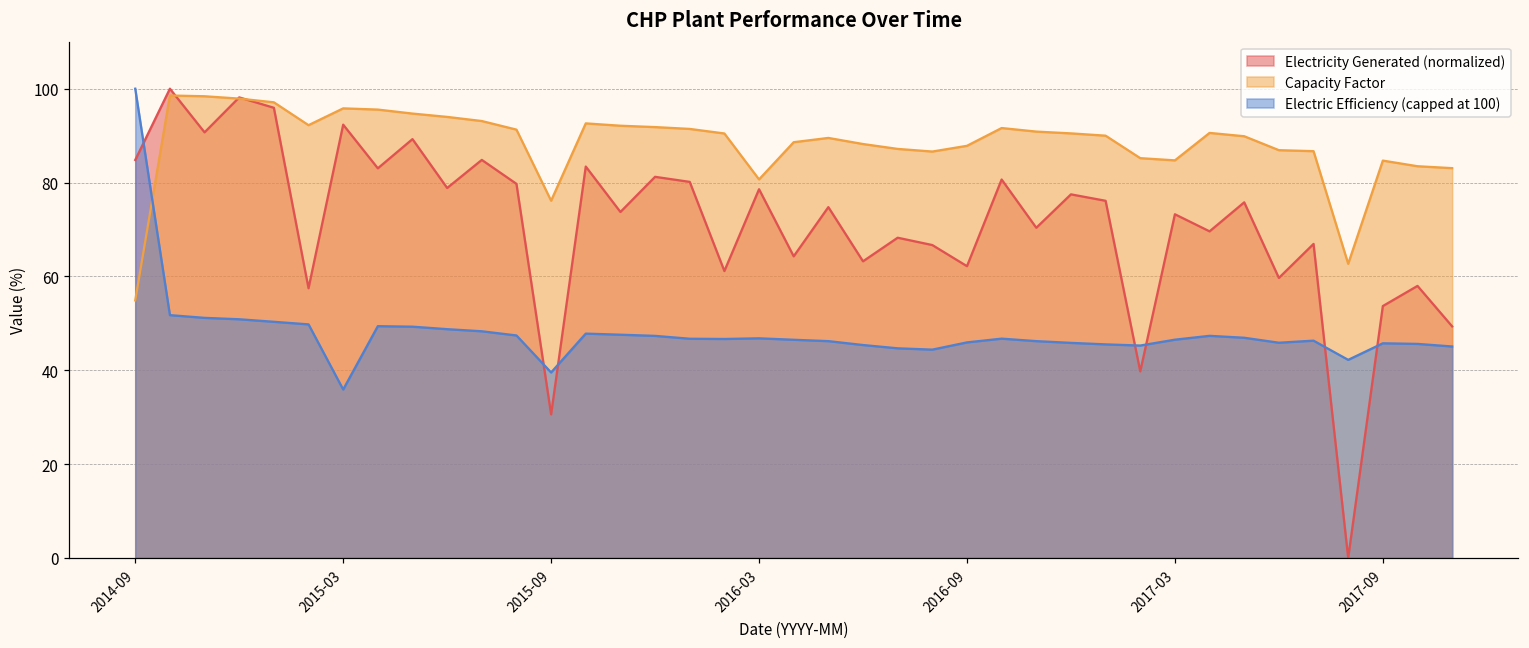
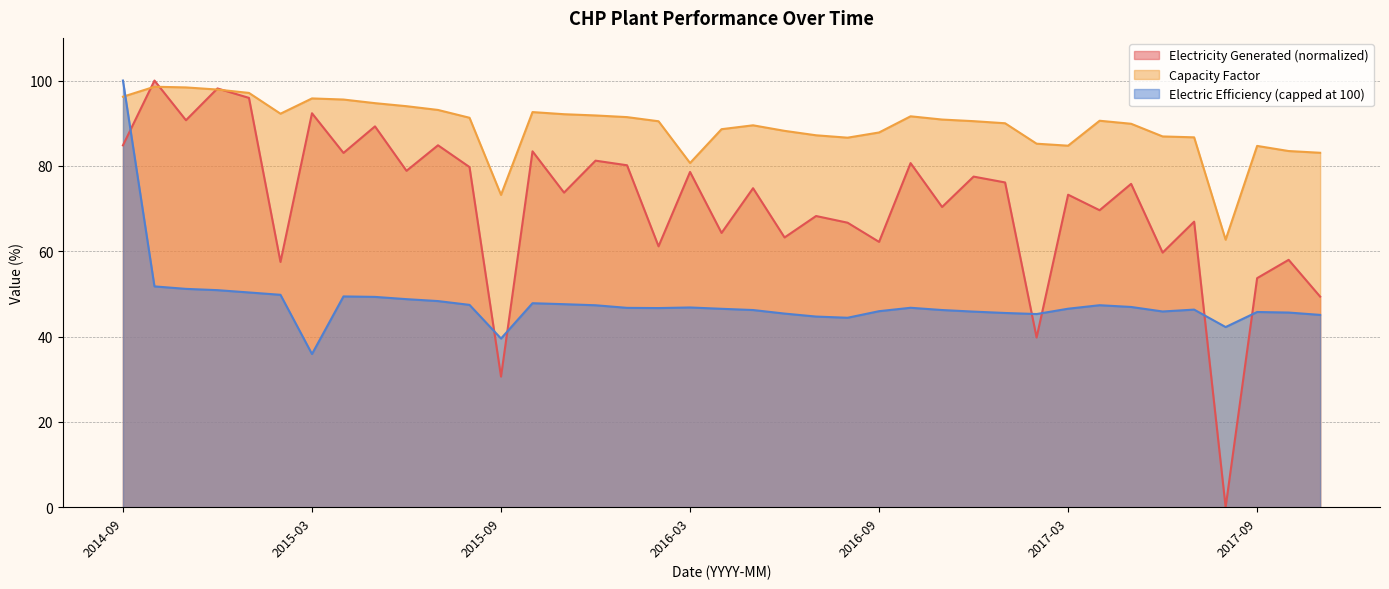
Capacity Factor, 2014-09: 55 -> 96
Capacity Factor, 2015-09: 76 -> 73
